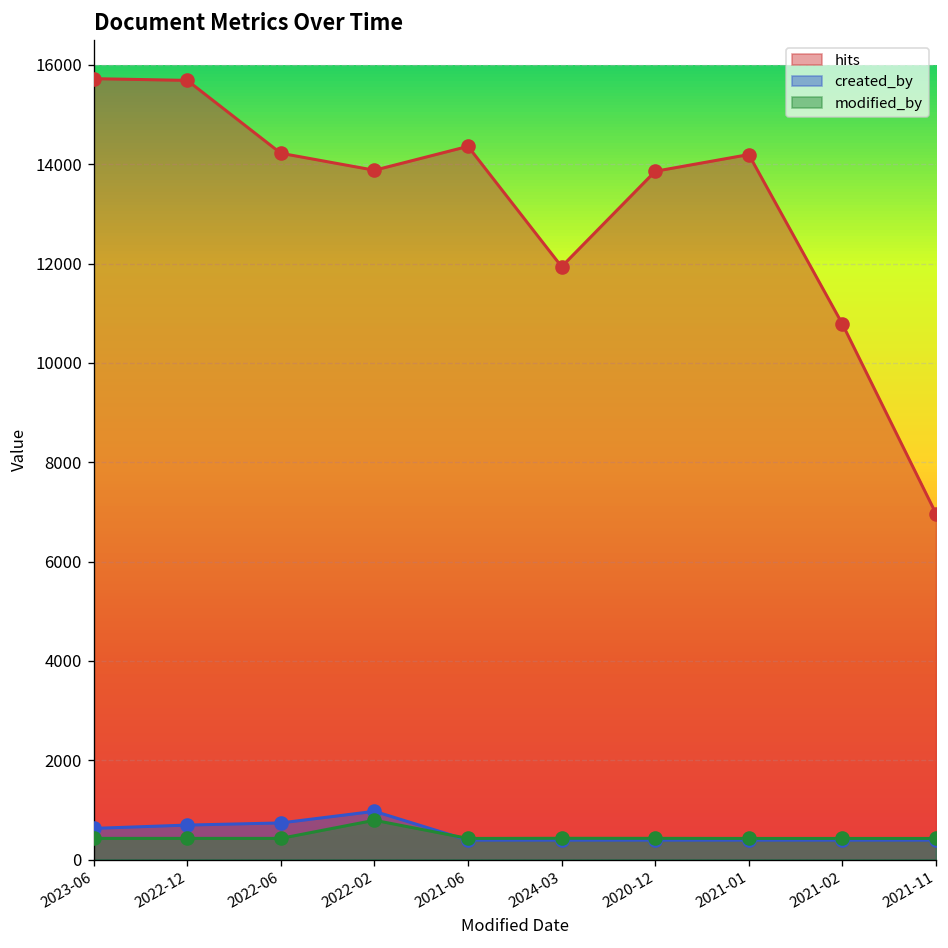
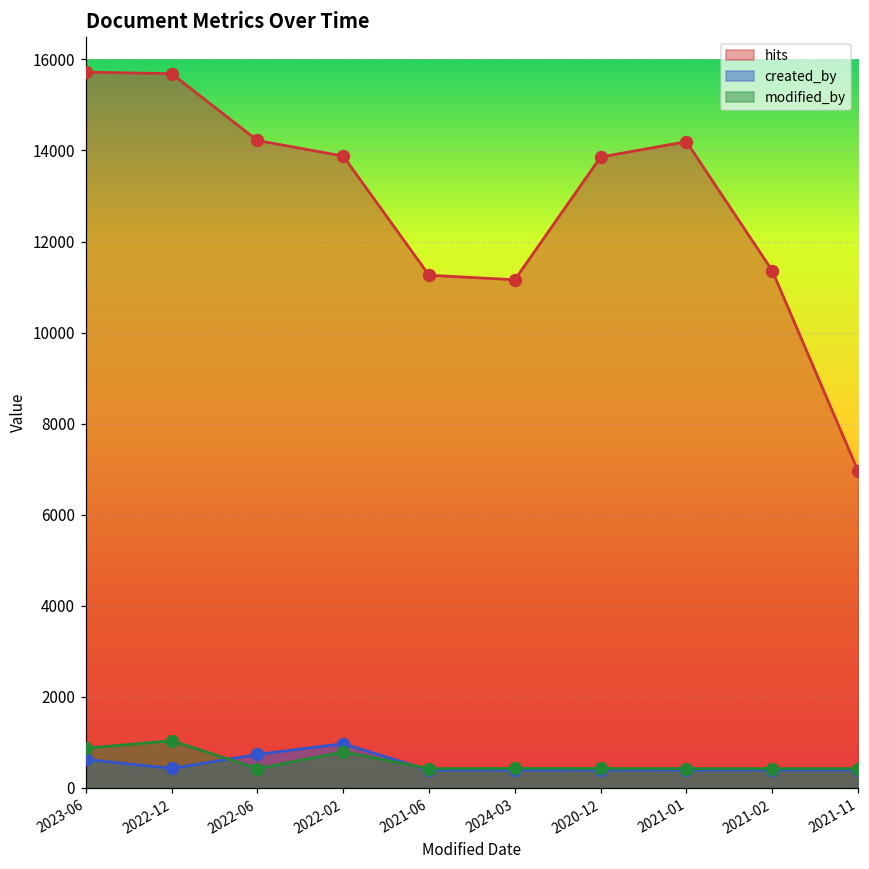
modified_by, 2023-06: 400 -> 900
created_by, 2022-12: 700 -> 400
modified_by, 2022-12: 400 -> 1000
hits, 2021-06: 14400 -> 11300
hits, 2024-03: 11900 -> 11200
hits, 2021-02: 10800 -> 11400
